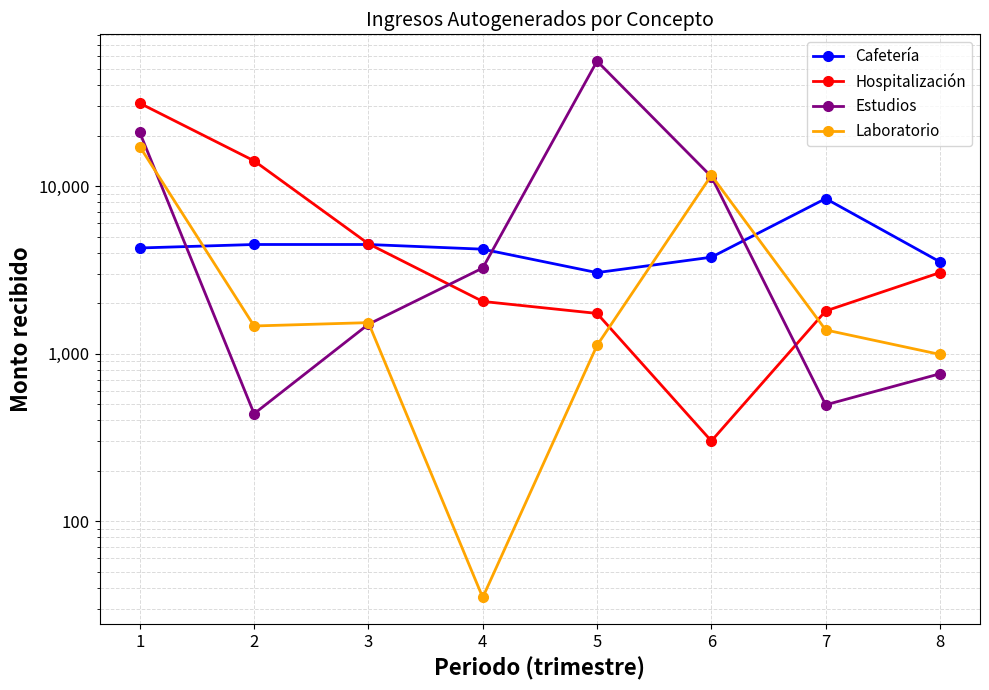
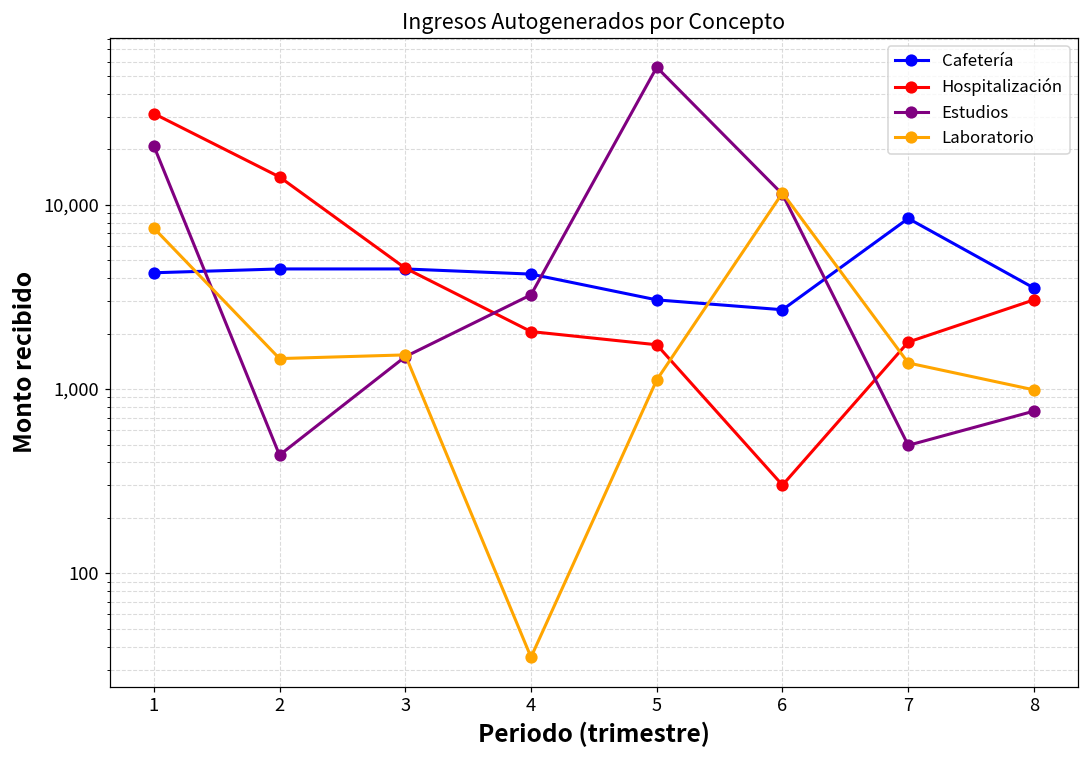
Laboratorio, 1: 17,000 -> 7,000
Cafetería, 6: 3,800 -> 2,700
